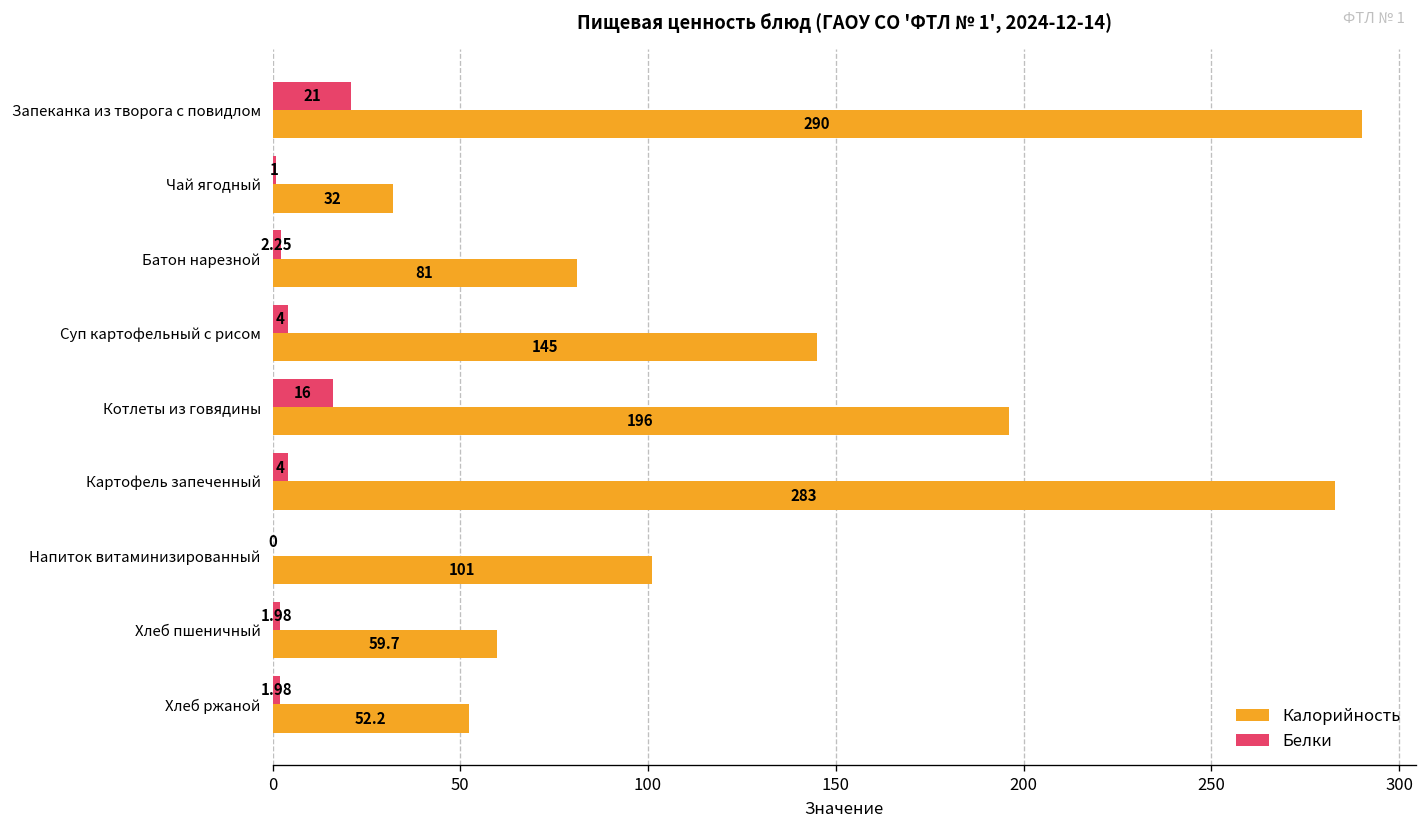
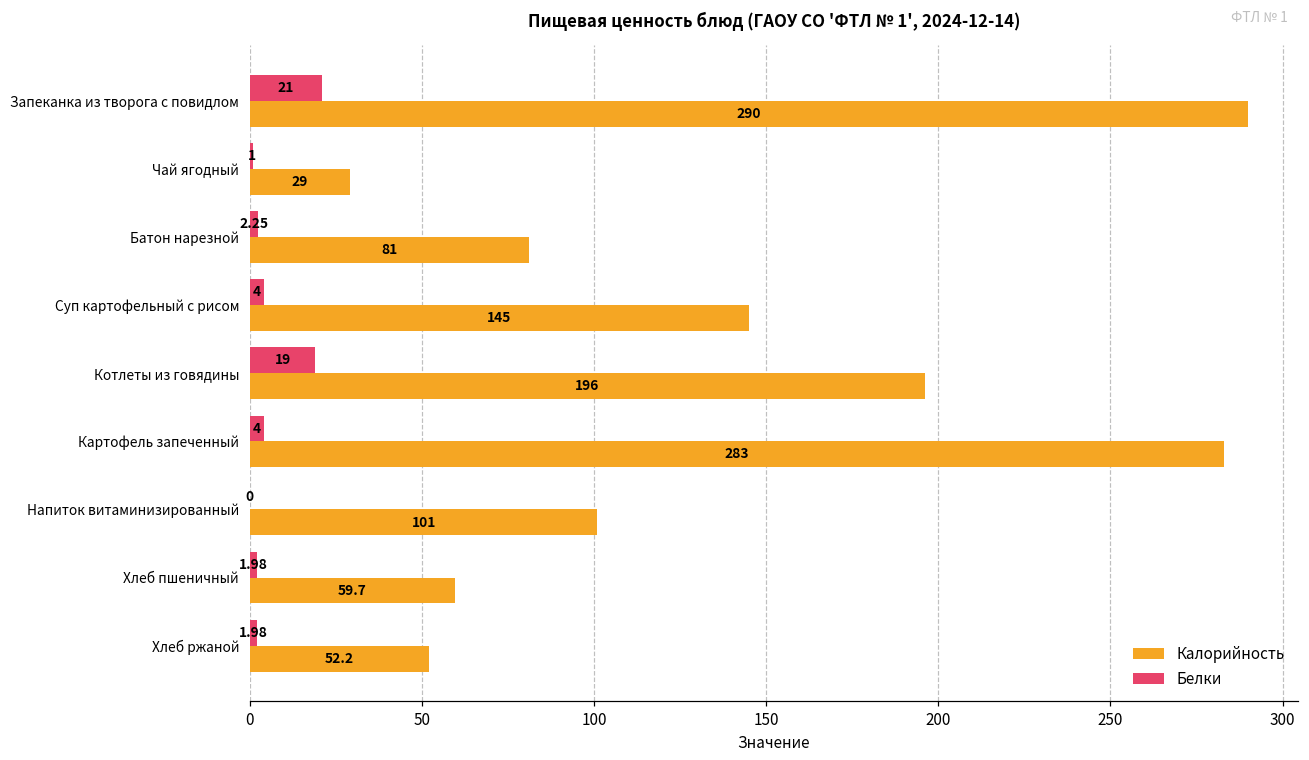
Калорийность, Чай ягодный: 32 -> 29
Белки, Котлеты из говядины: 16 -> 19
